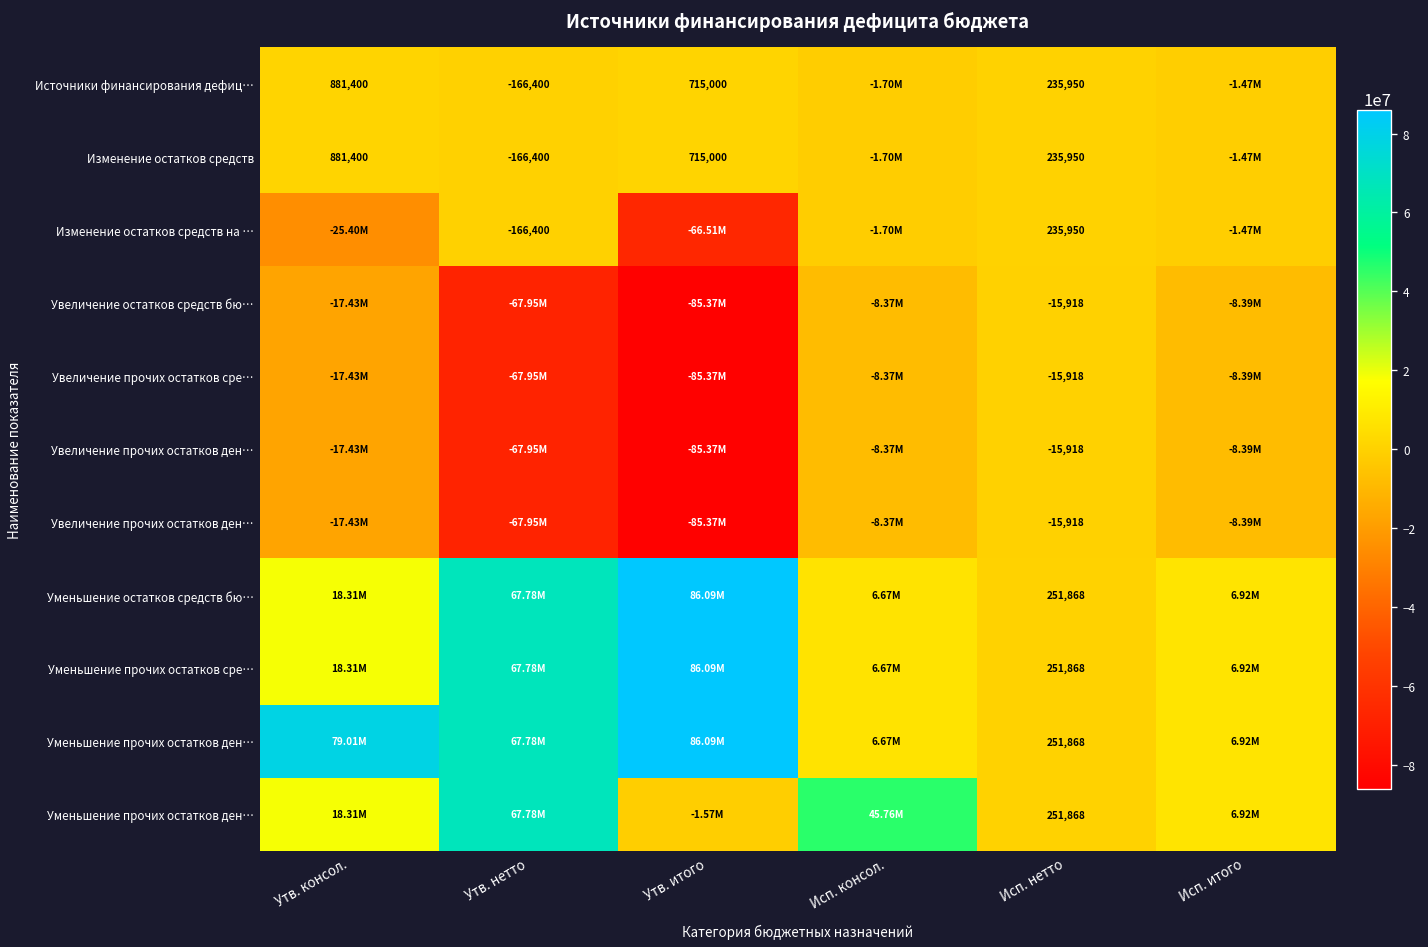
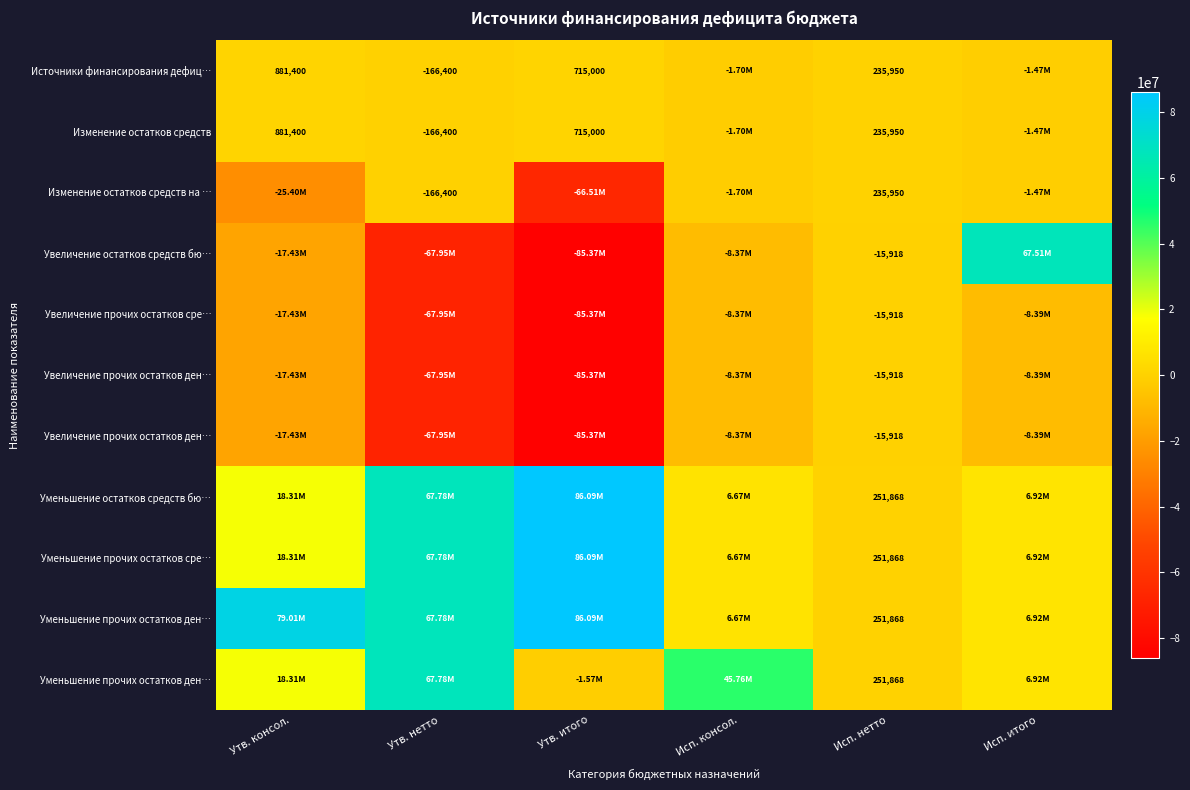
Увеличение остатков средств бю…, Исп. итого: -8.39M -> 67.51M
